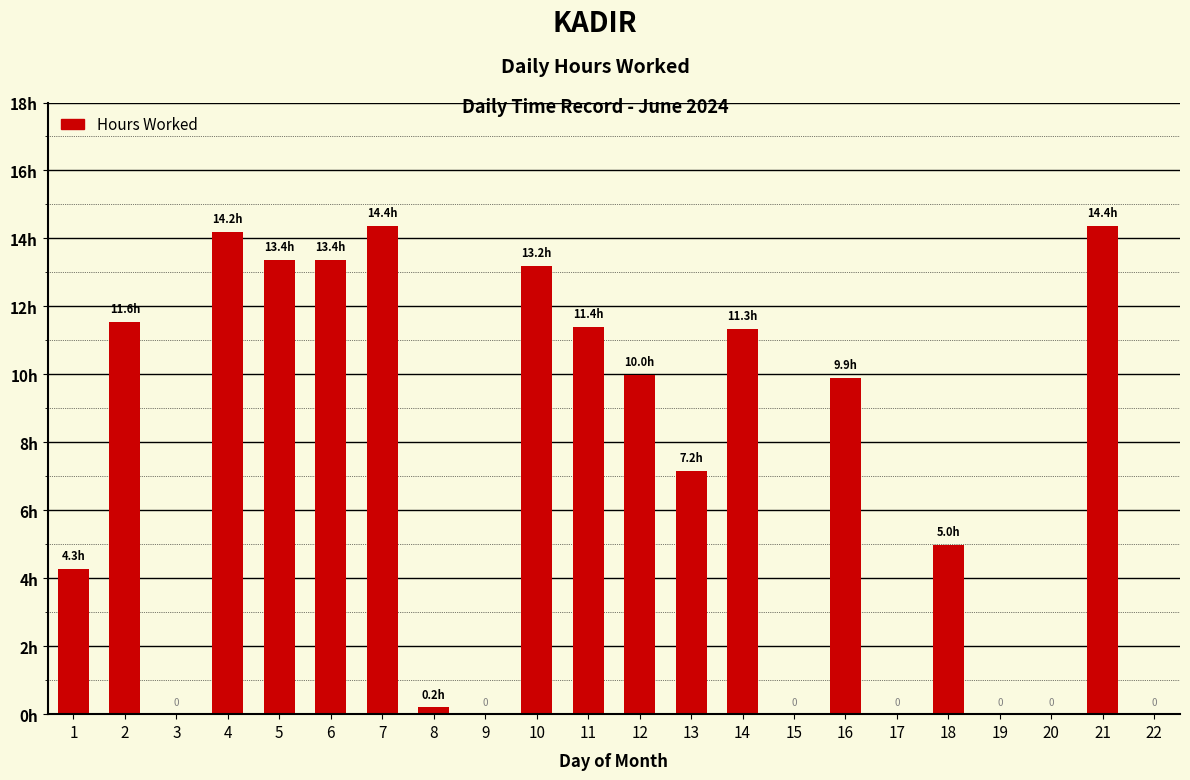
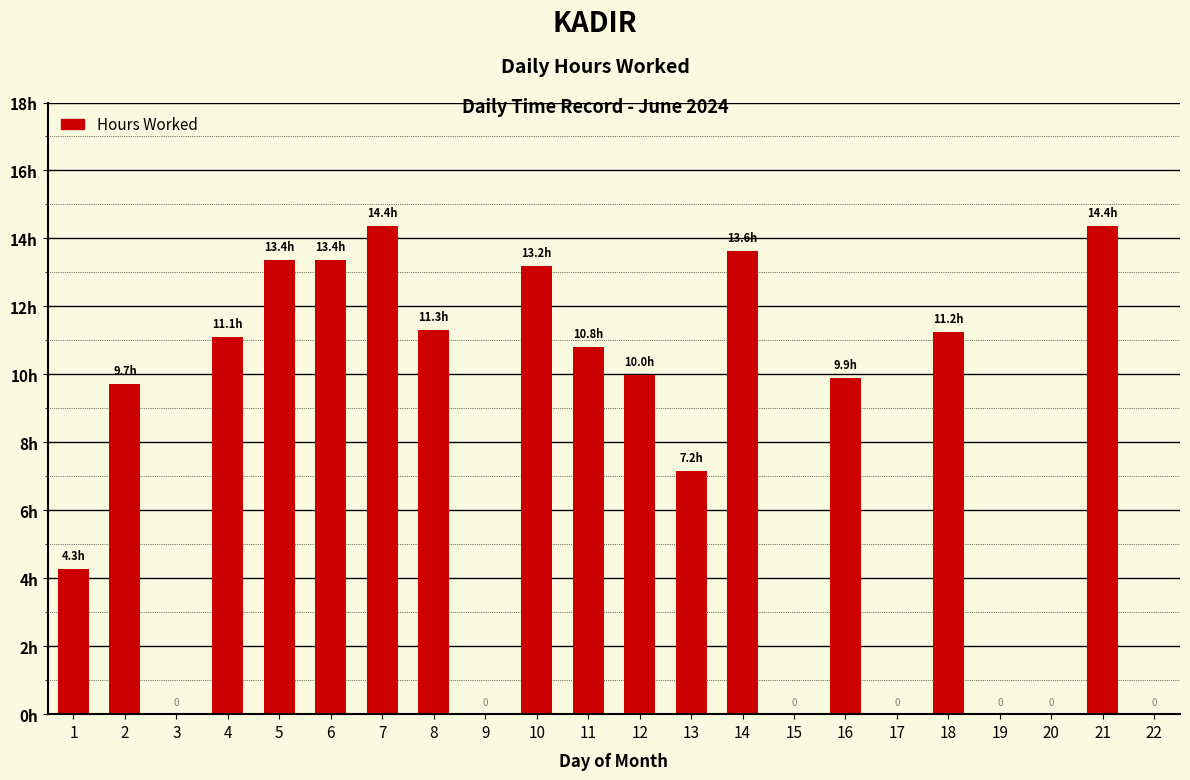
2: 11.6h -> 9.7h
4: 14.2h -> 11.1h
8: 0.2h -> 11.3h
11: 11.4h -> 10.8h
14: 11.3h -> 13.6h
18: 5.0h -> 11.2h
